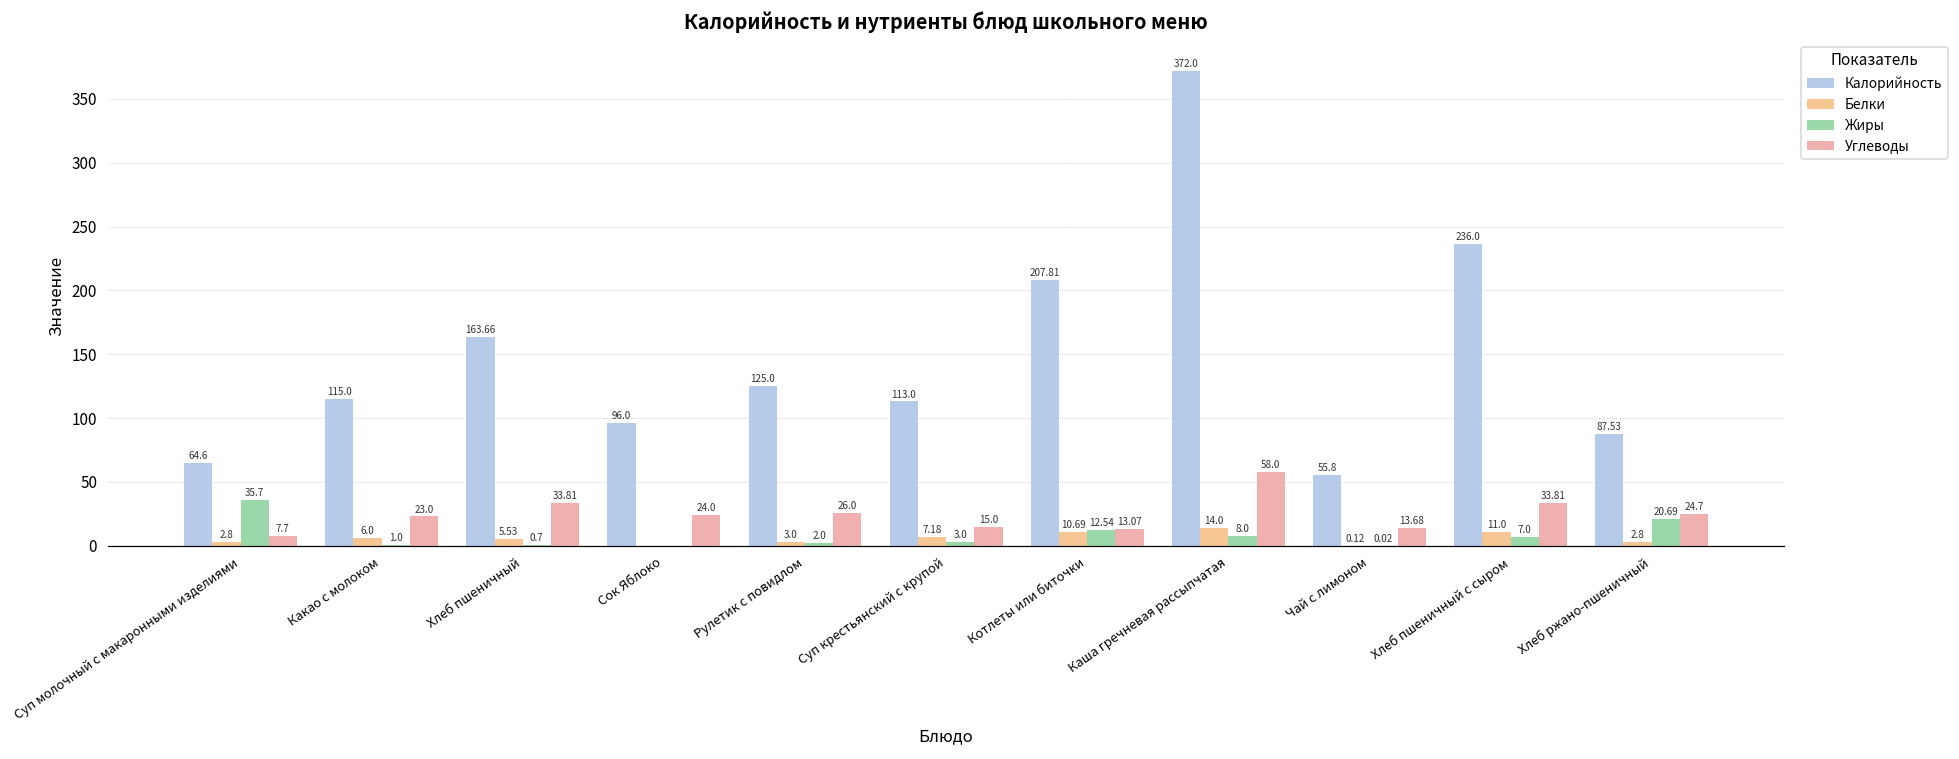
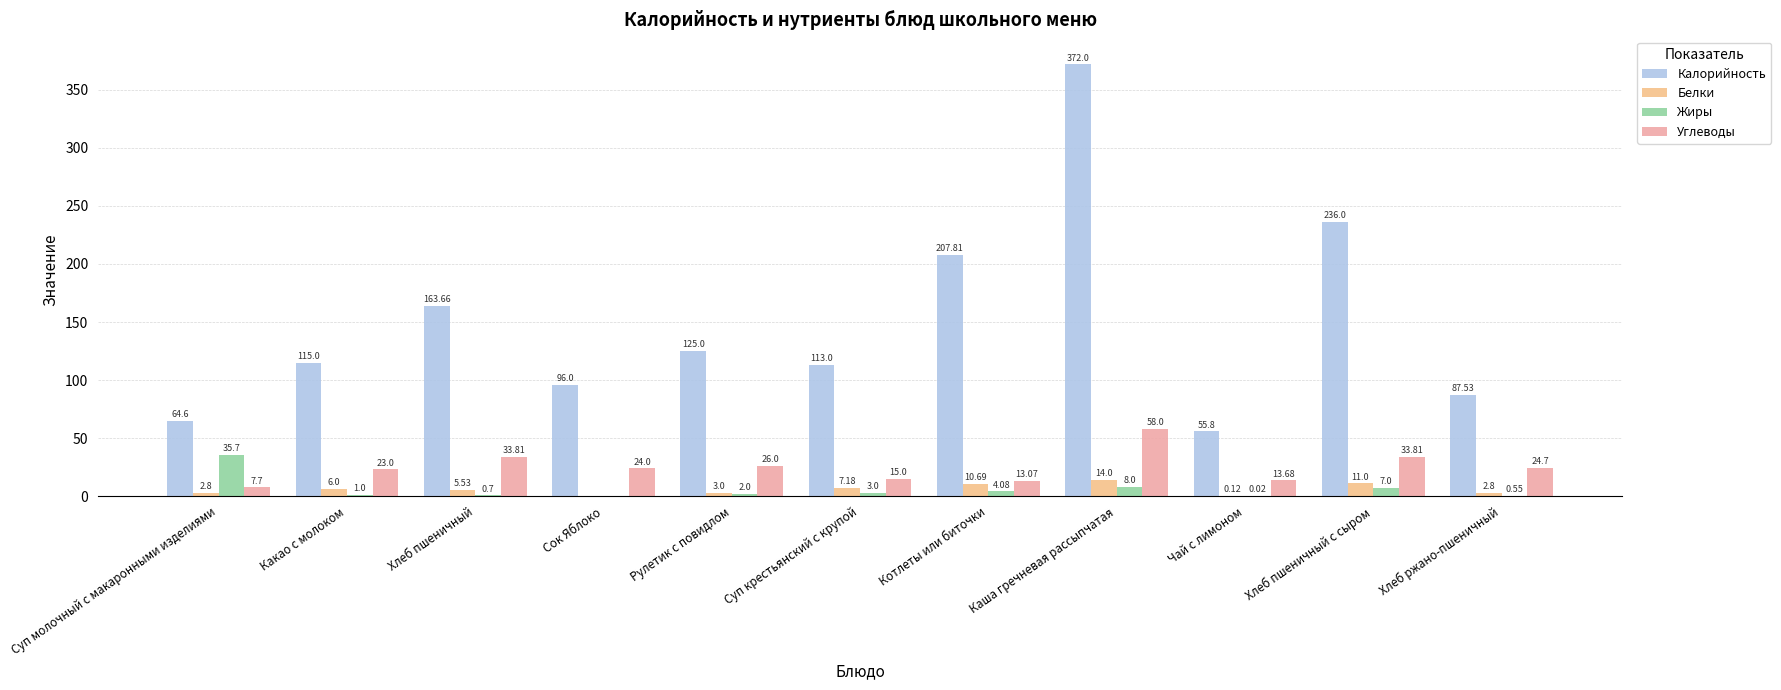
Жиры, Котлеты или биточки: 12.54 -> 4.08
Жиры, Хлеб ржано-пшеничный: 20.69 -> 0.55
